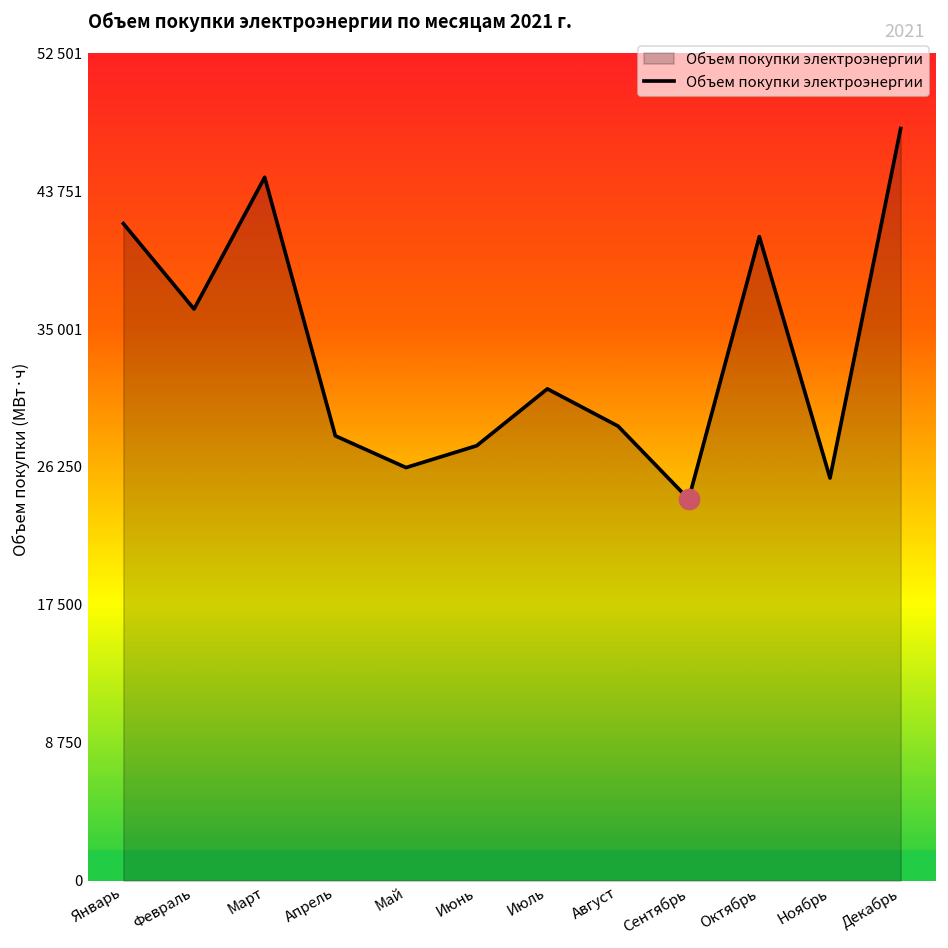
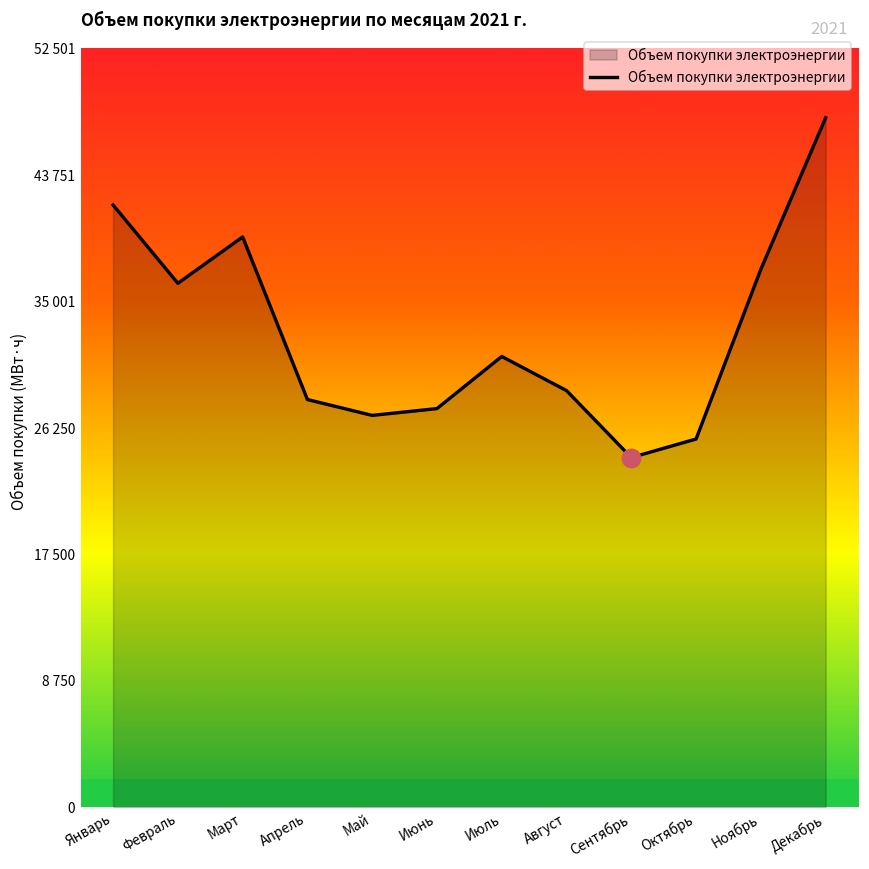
Объем покупки электроэнергии, Март: 44600 -> 39500
Объем покупки электроэнергии, Май: 26200 -> 27100
Объем покупки электроэнергии, Октябрь: 40900 -> 25500
Объем покупки электроэнергии, Ноябрь: 25600 -> 37200
